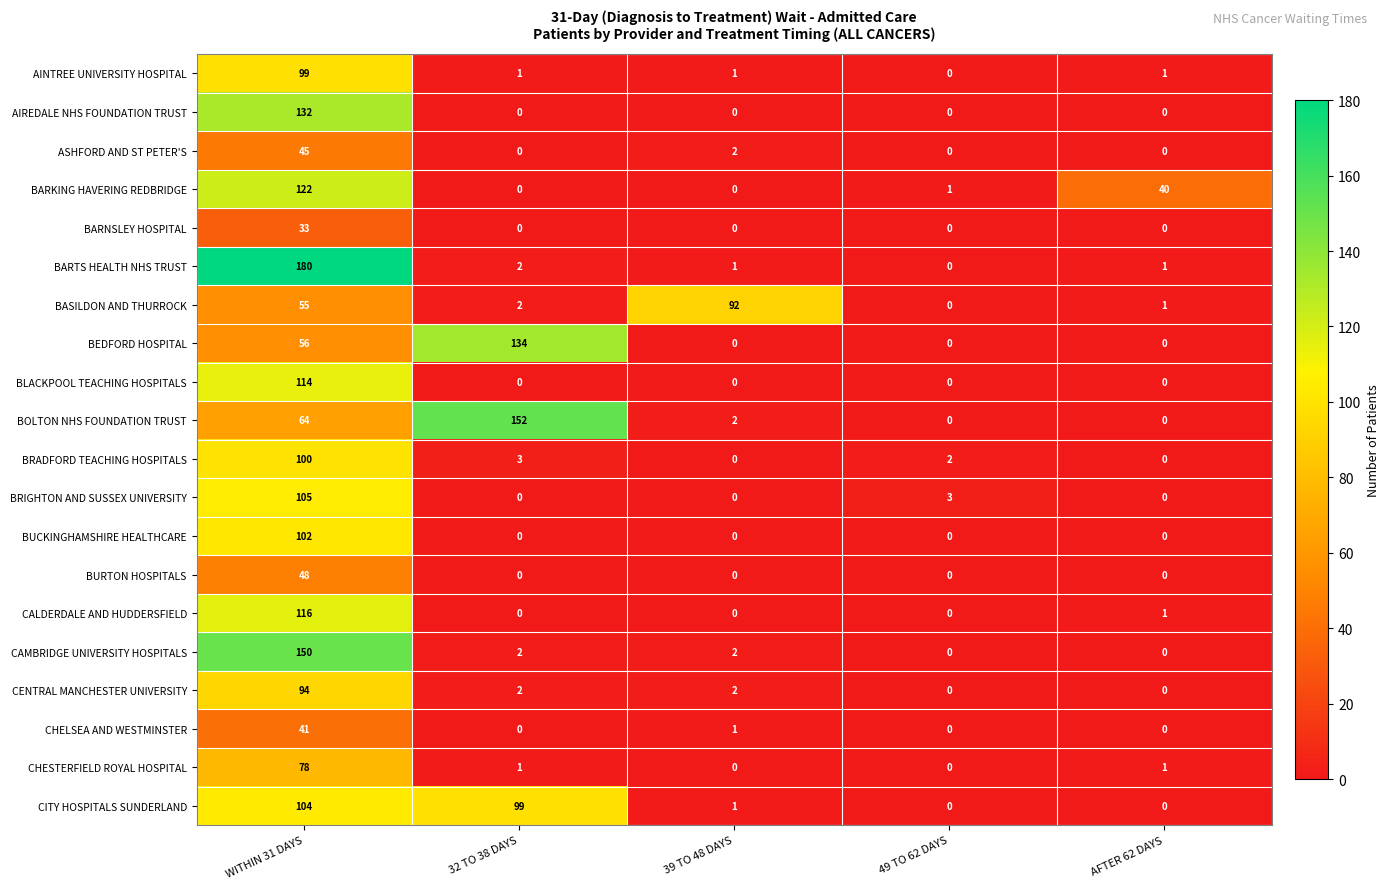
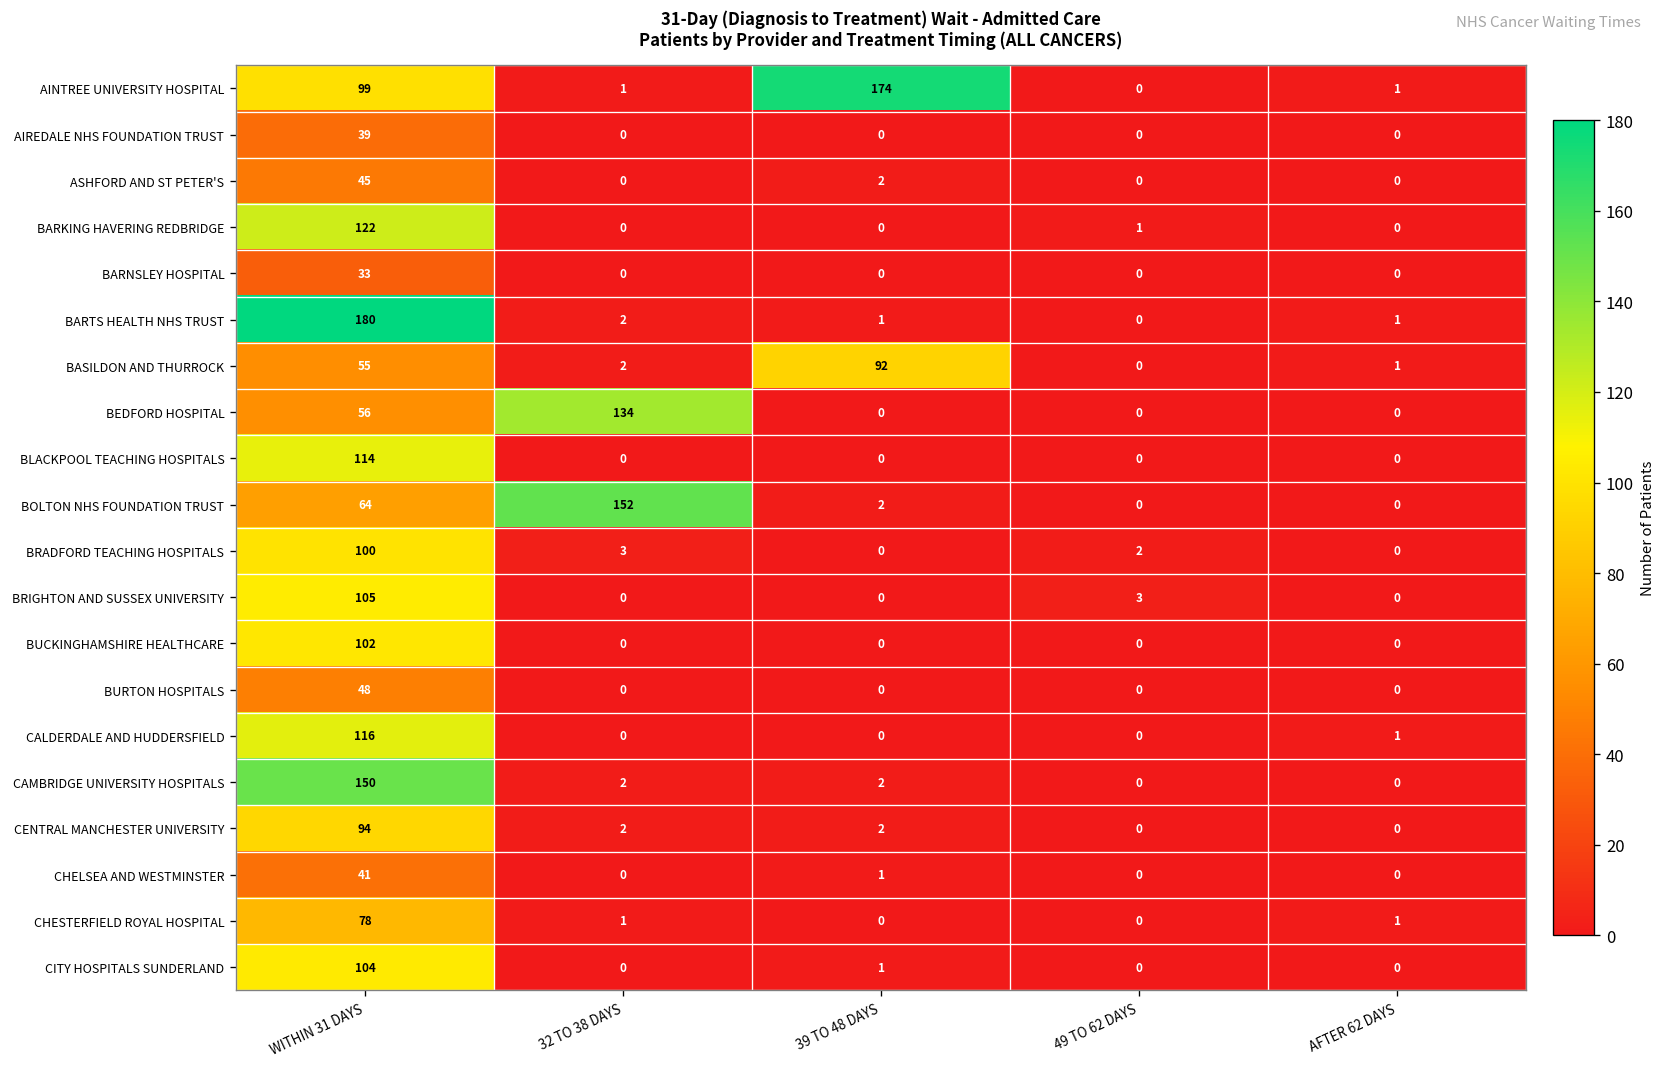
AINTREE UNIVERSITY HOSPITAL, 39 TO 48 DAYS: 1 -> 174
AIREDALE NHS FOUNDATION TRUST, WITHIN 31 DAYS: 132 -> 39
BARKING HAVERING REDBRIDGE, AFTER 62 DAYS: 40 -> 0
CITY HOSPITALS SUNDERLAND, 32 TO 38 DAYS: 99 -> 0
